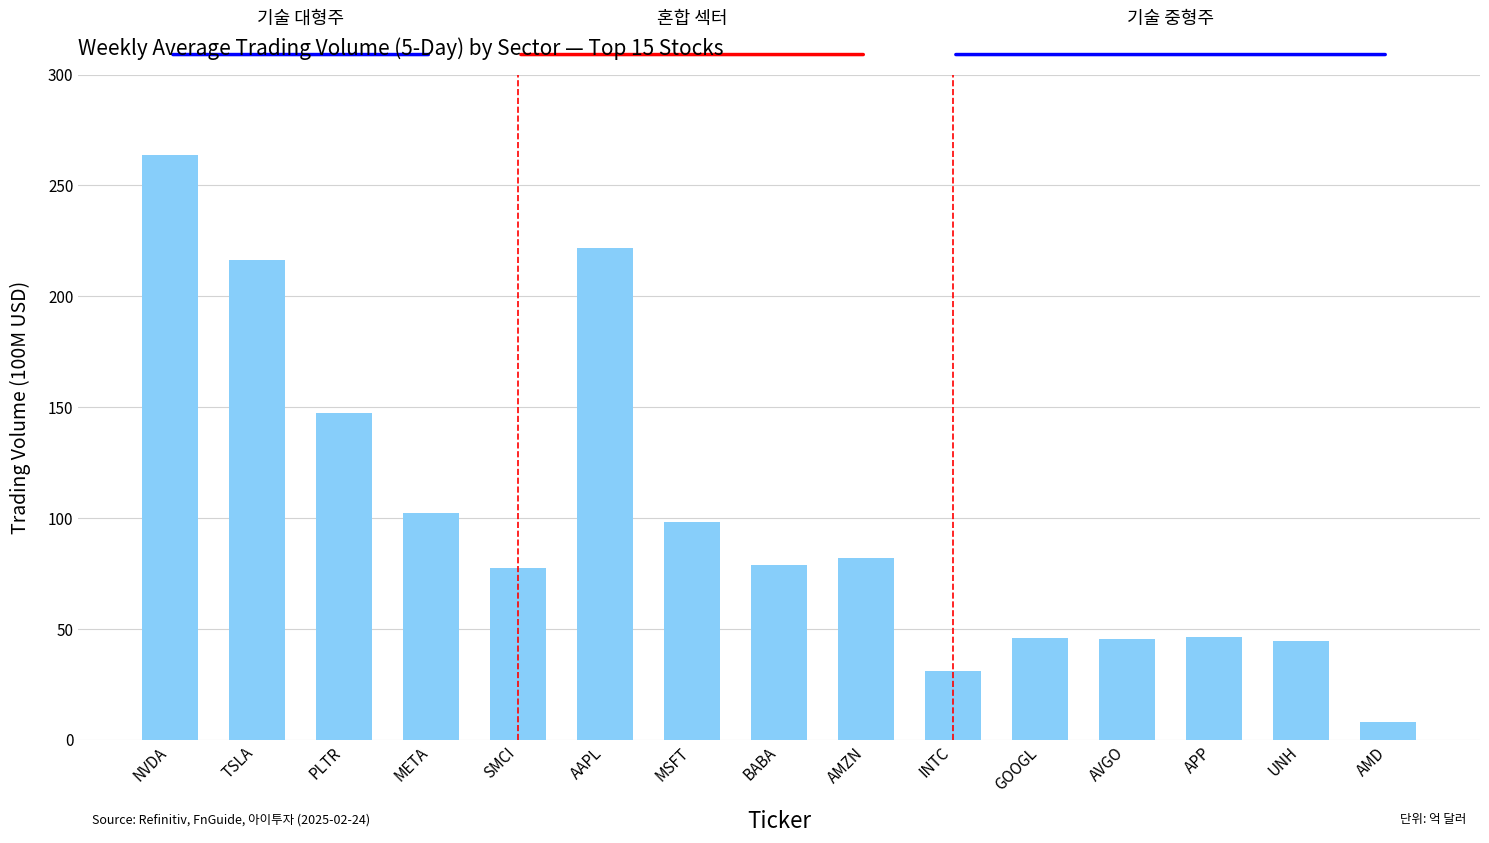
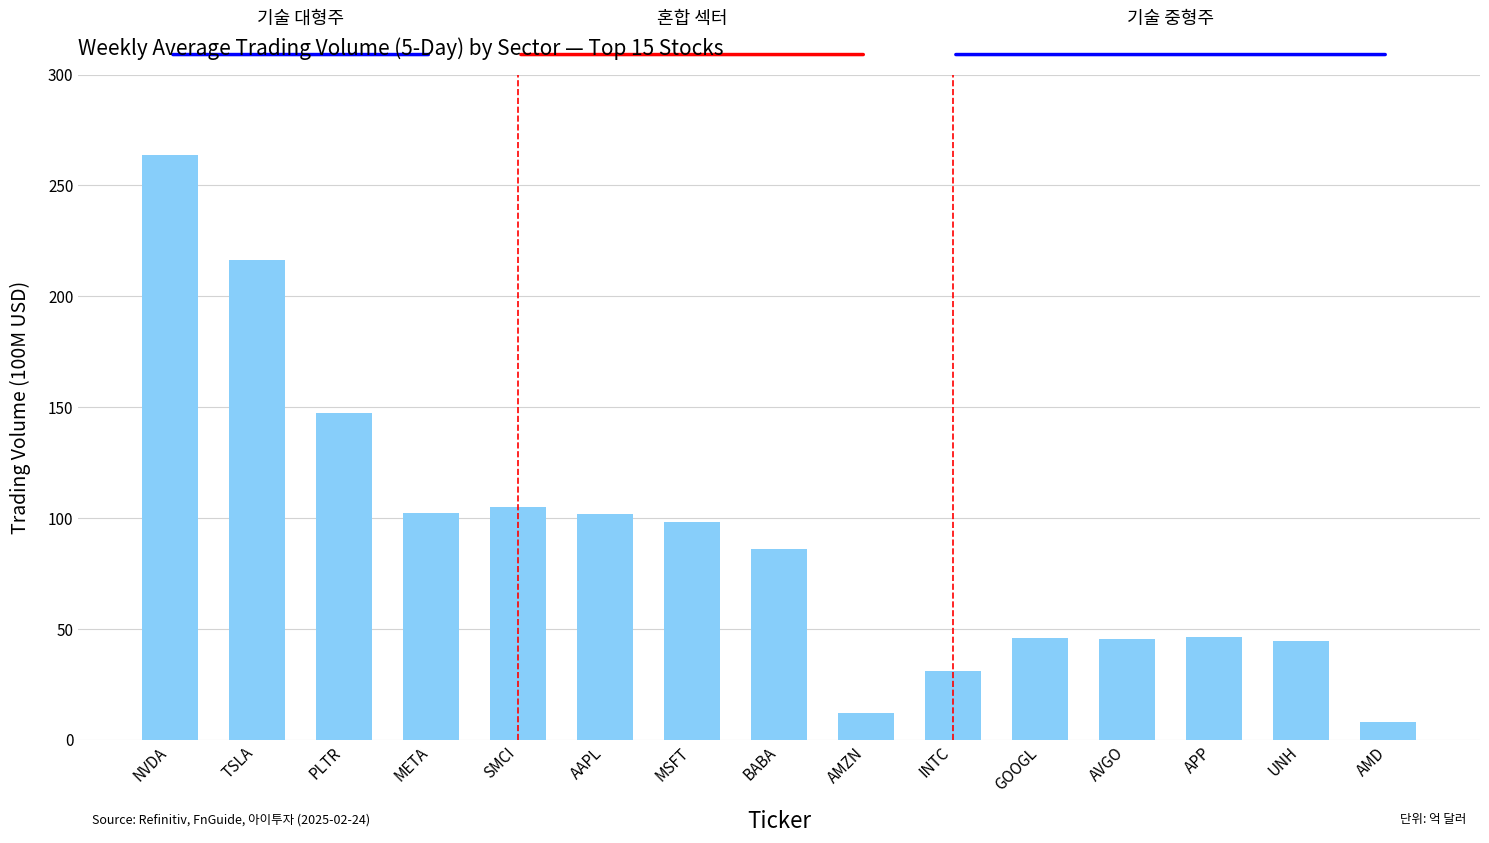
SMCI: 78 -> 105
AAPL: 222 -> 102
BABA: 79 -> 86
AMZN: 82 -> 12
